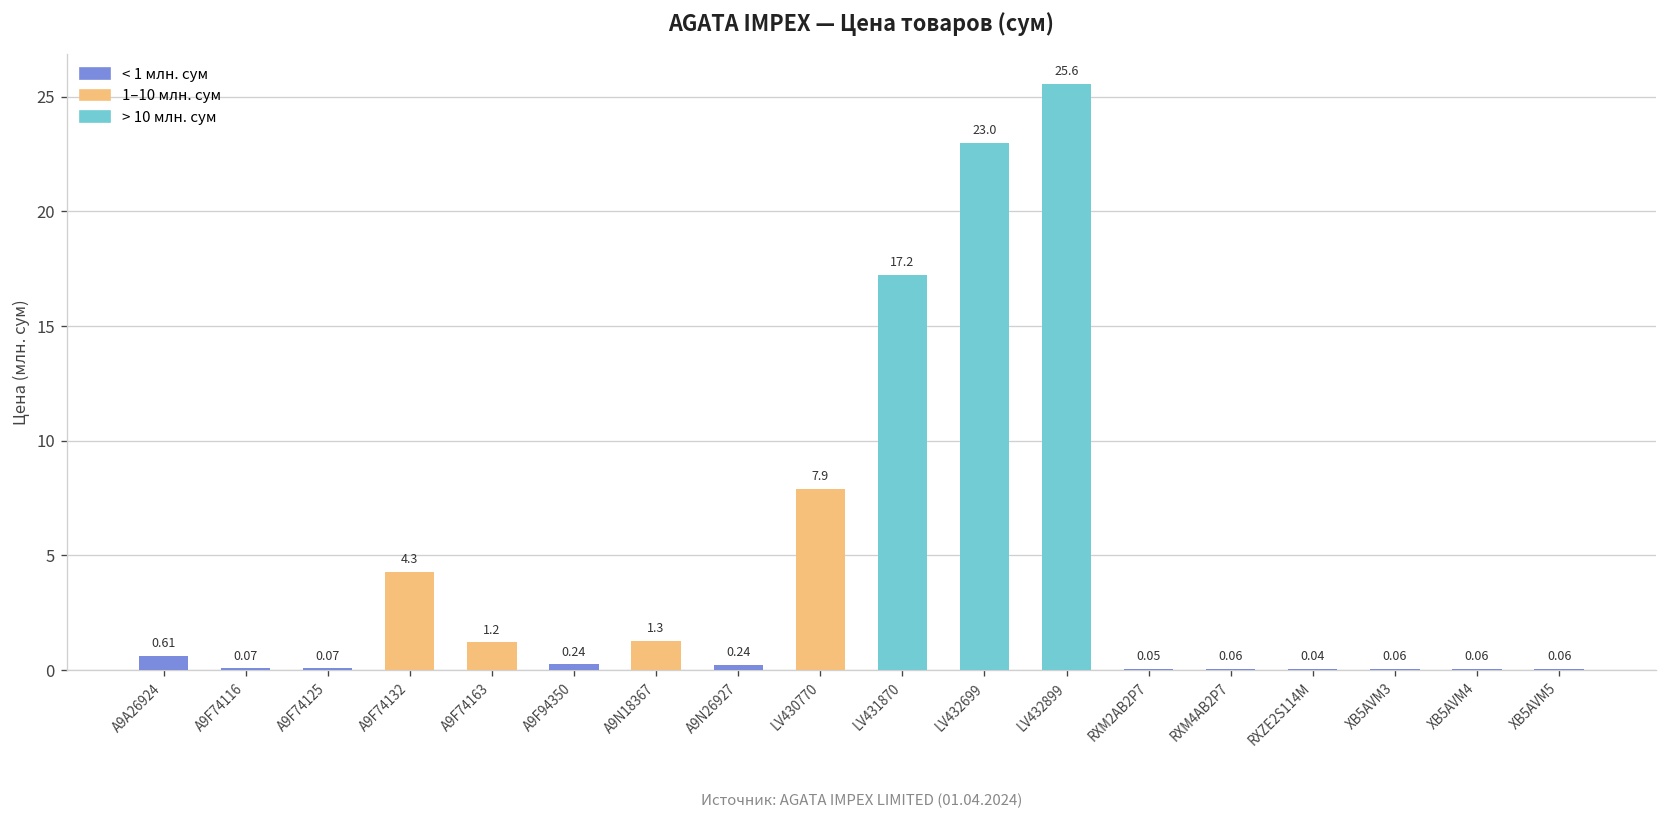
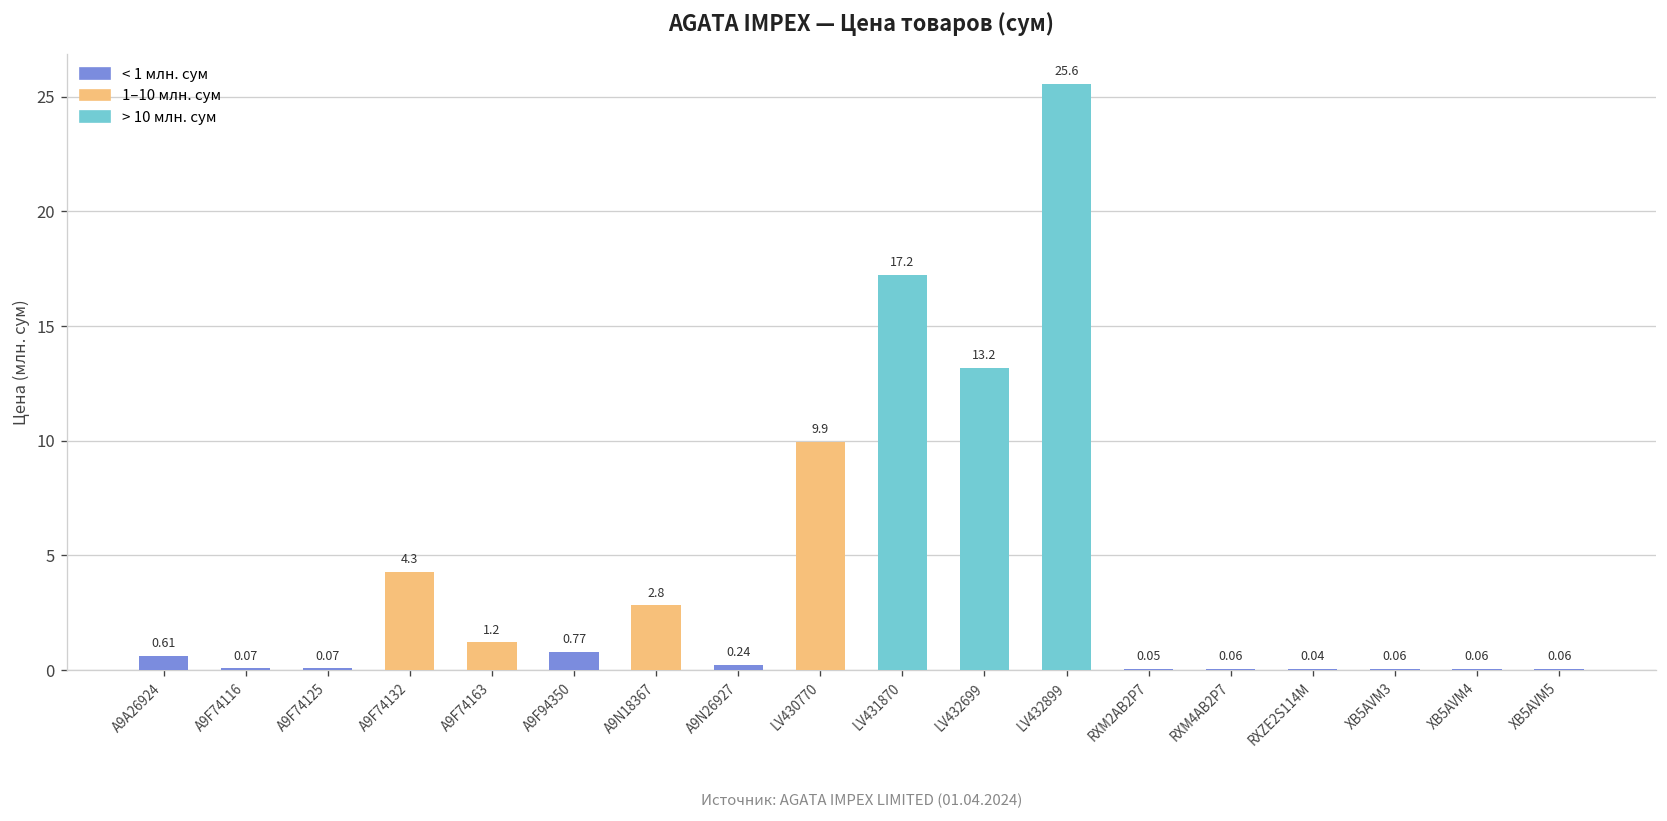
A9F94350: 0.24 -> 0.77
A9N18367: 1.3 -> 2.8
LV430770: 7.9 -> 9.9
LV432699: 23.0 -> 13.2
